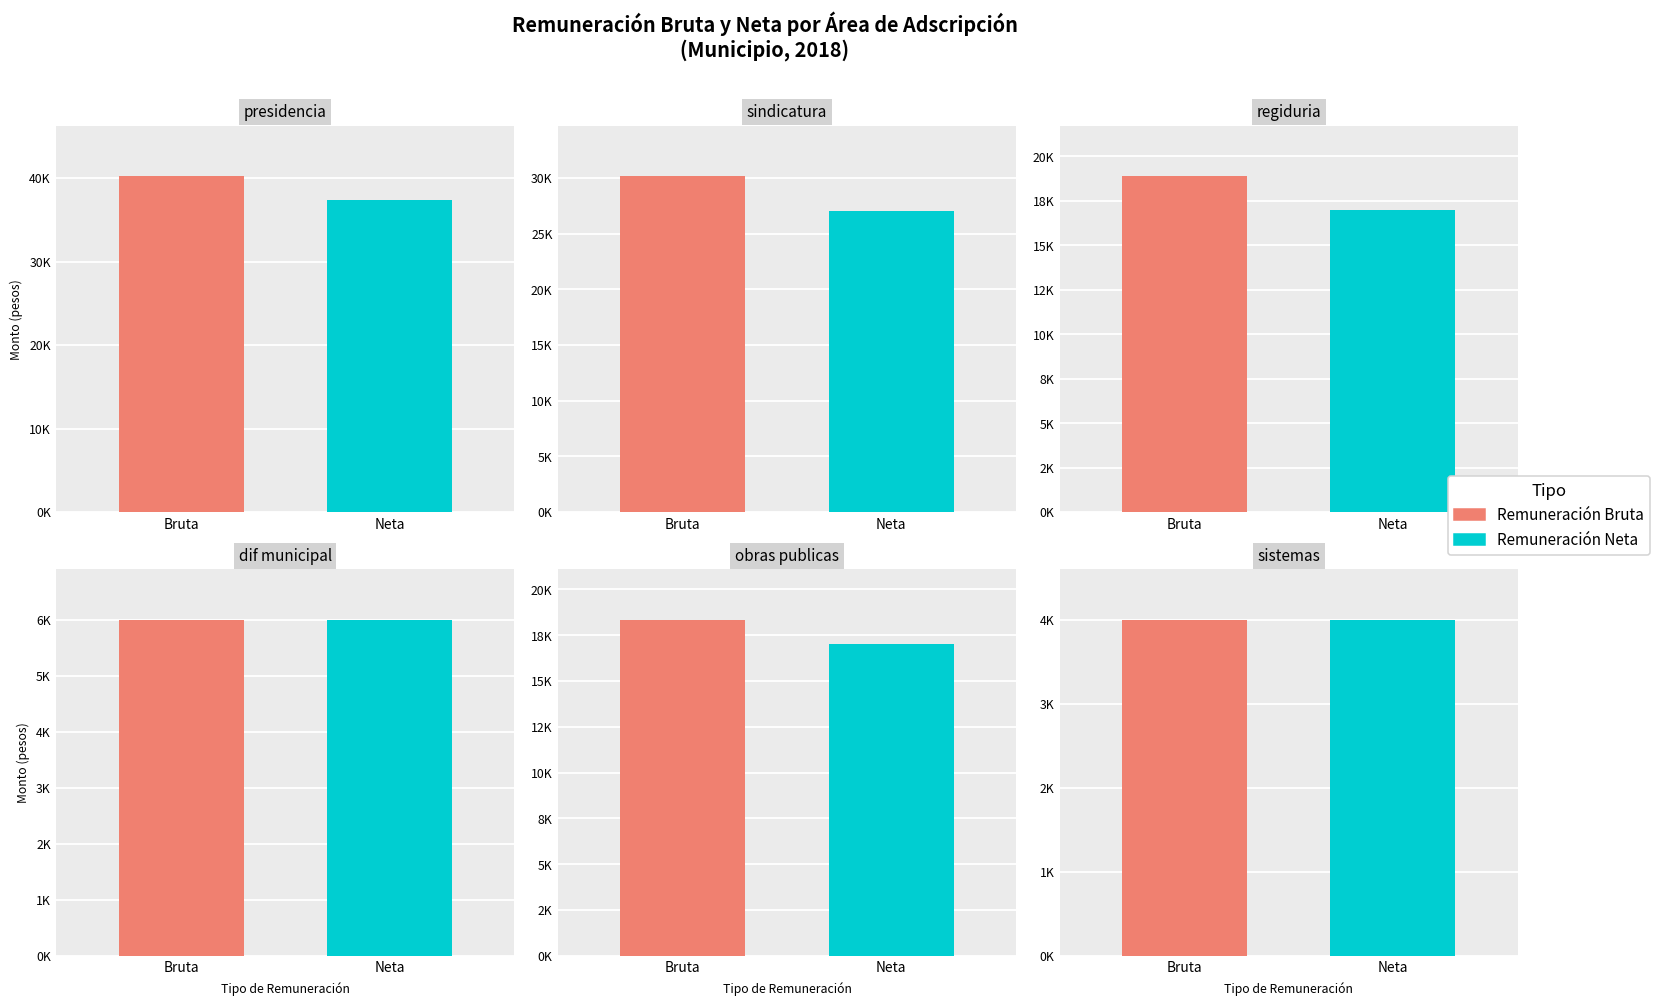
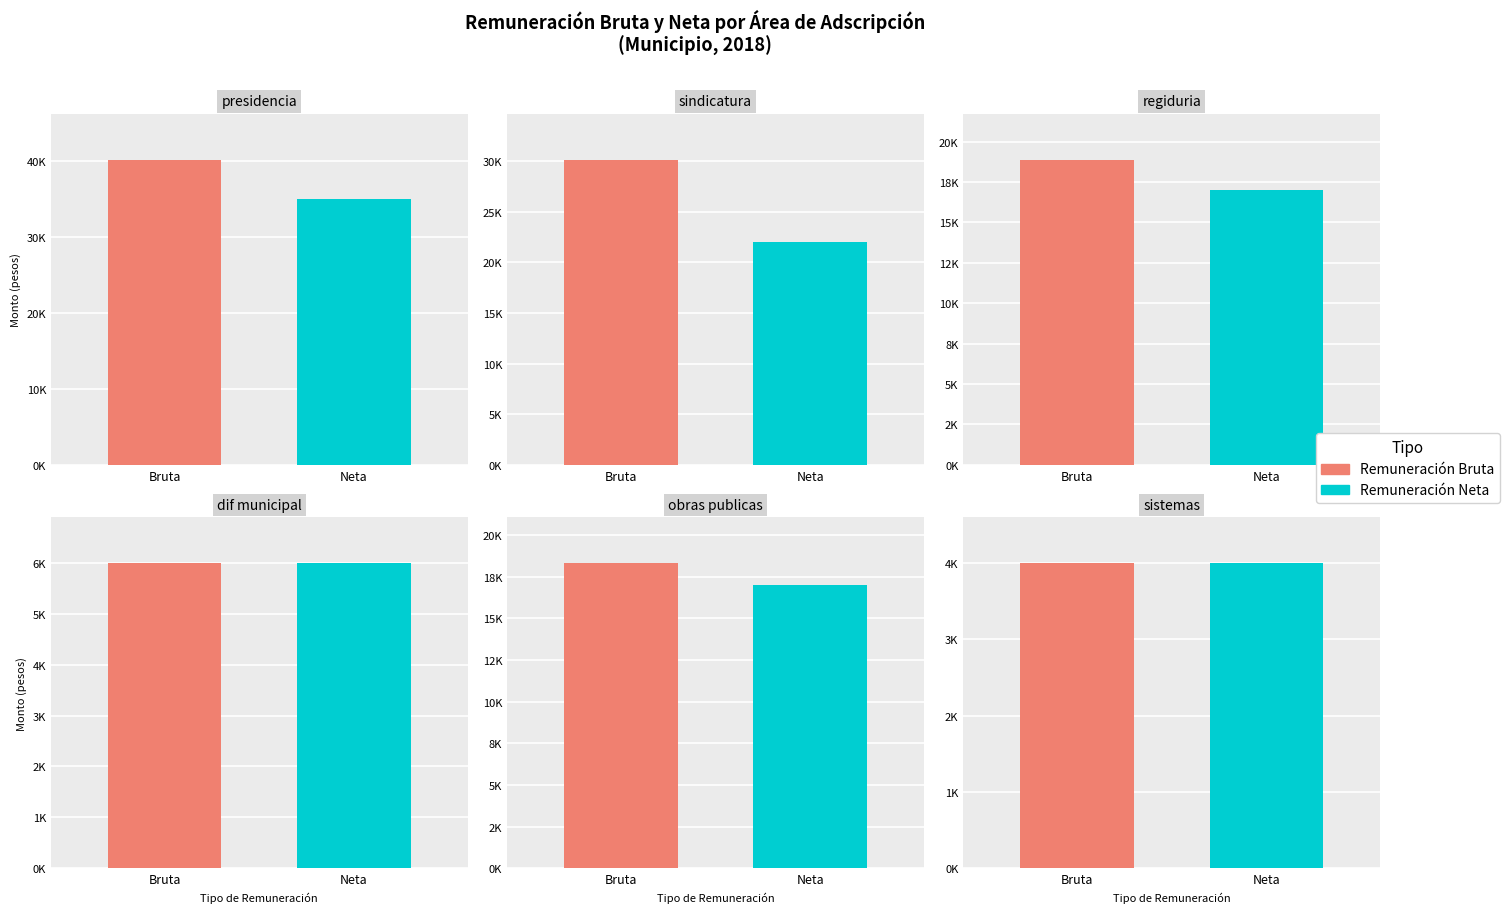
presidencia, Neta: 37000 -> 35000
sindicatura, Neta: 27000 -> 22000
